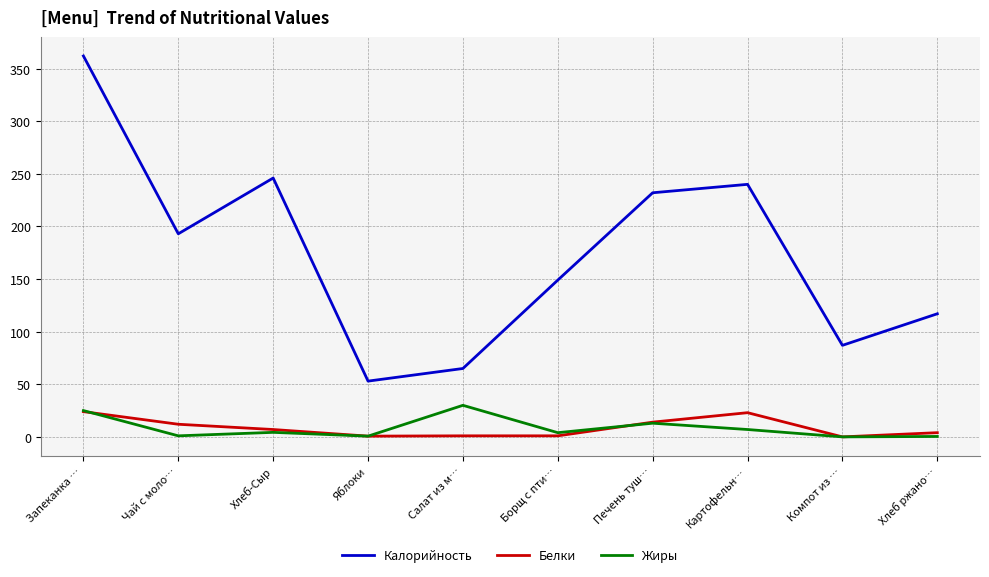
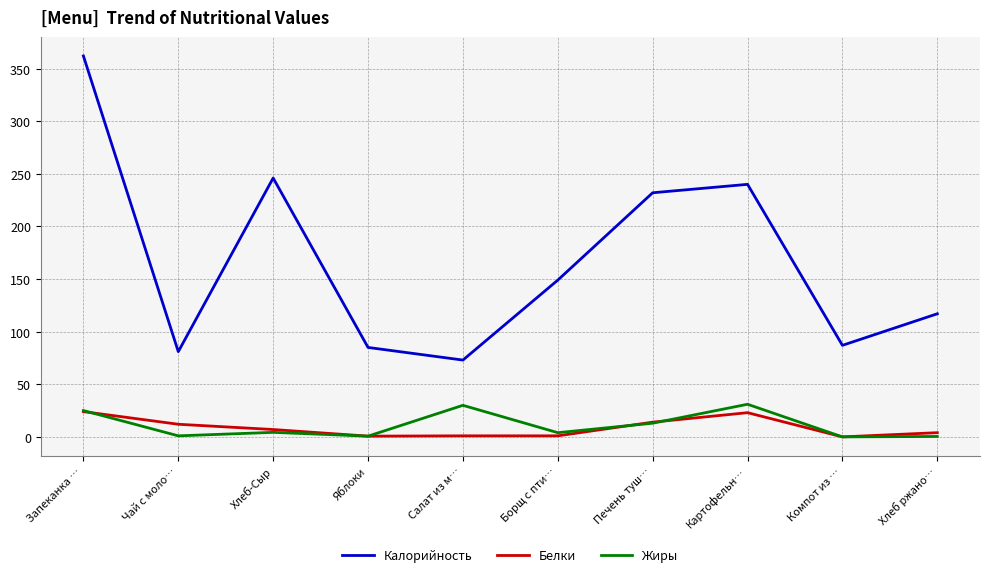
Калорийность, Чай с моло…: 193 -> 81
Калорийность, Яблоки: 53 -> 85
Калорийность, Салат из м…: 65 -> 73
Жиры, Картофельн…: 7 -> 31
